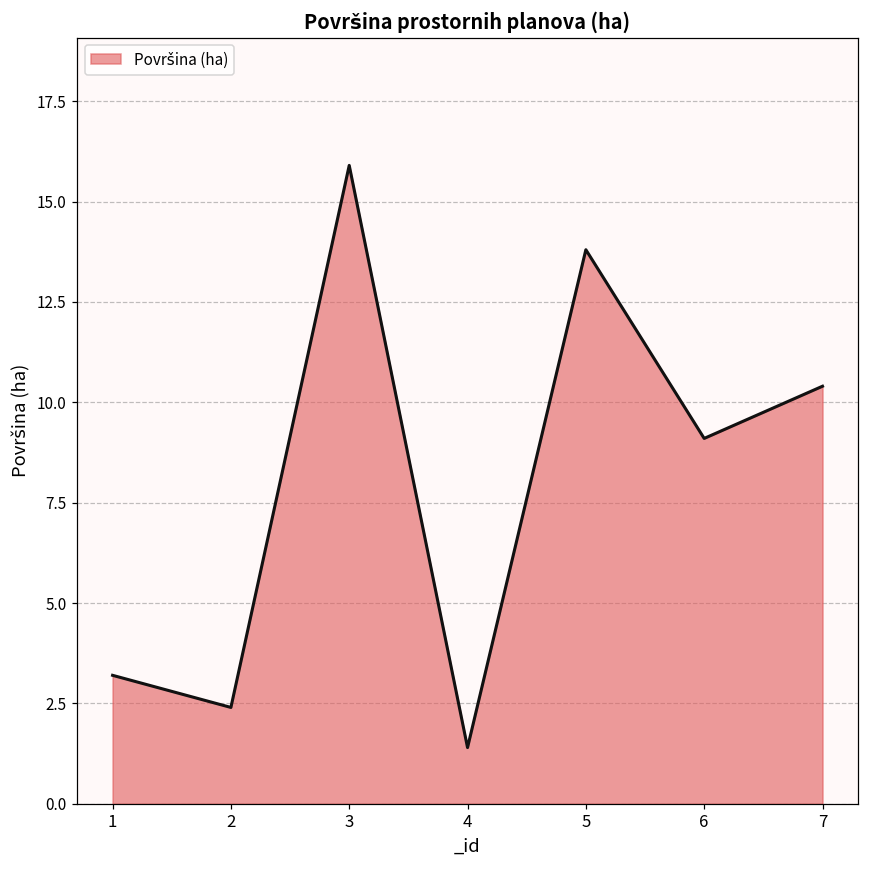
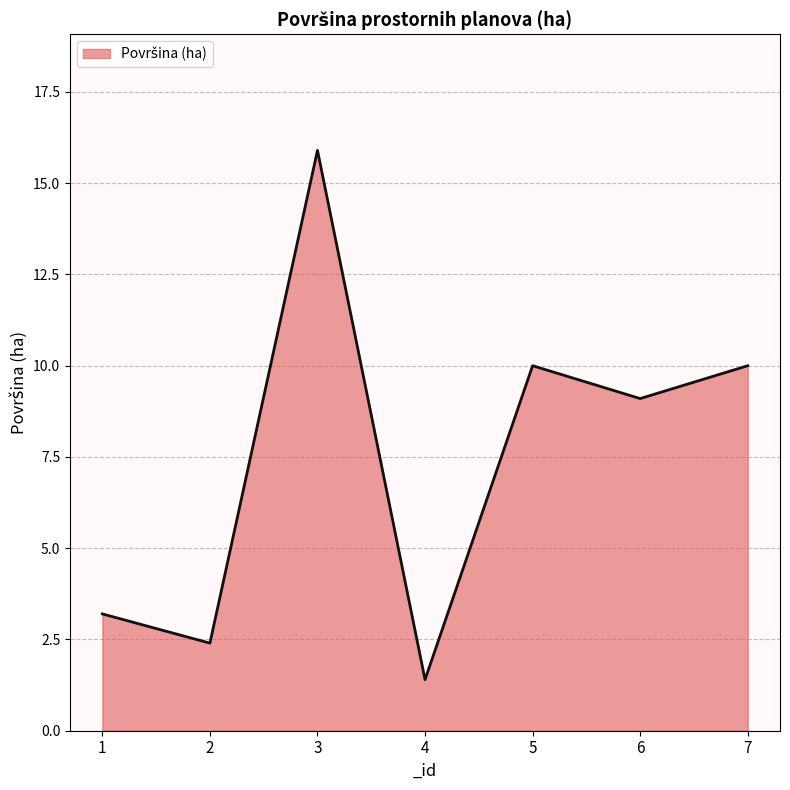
5: 13.8 -> 10.0
7: 10.4 -> 10.0
